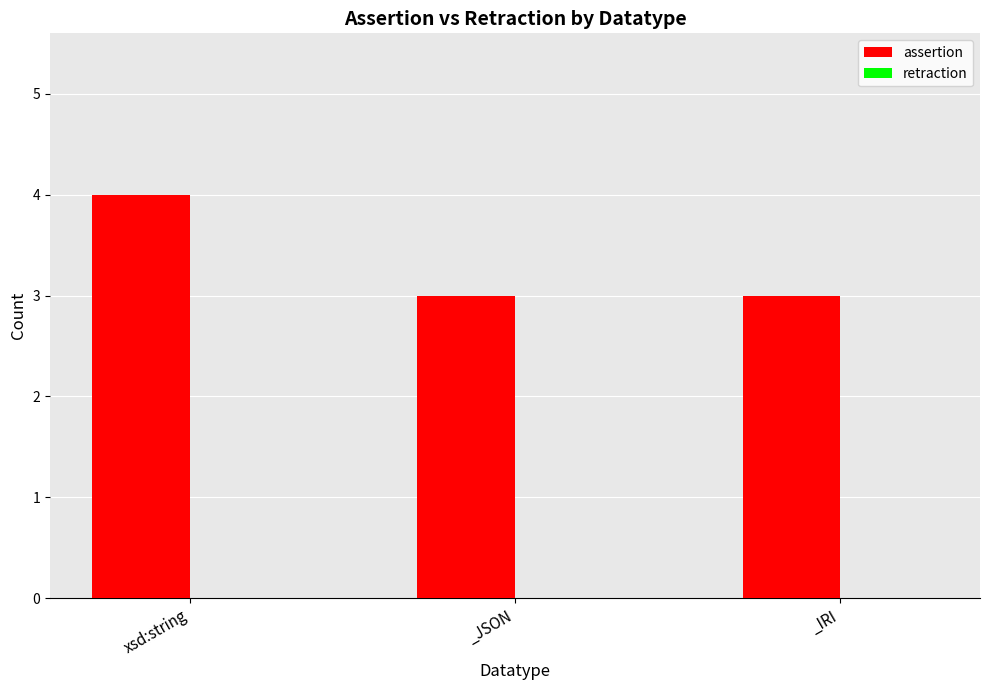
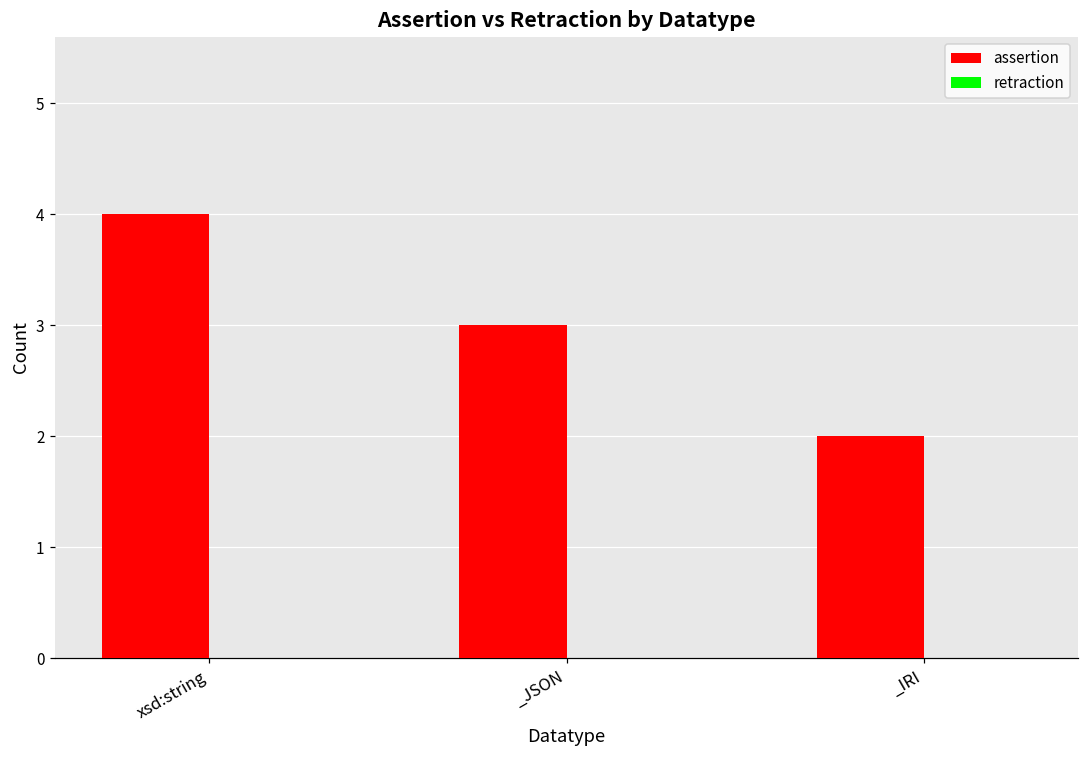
assertion, _IRI: 3 -> 2
